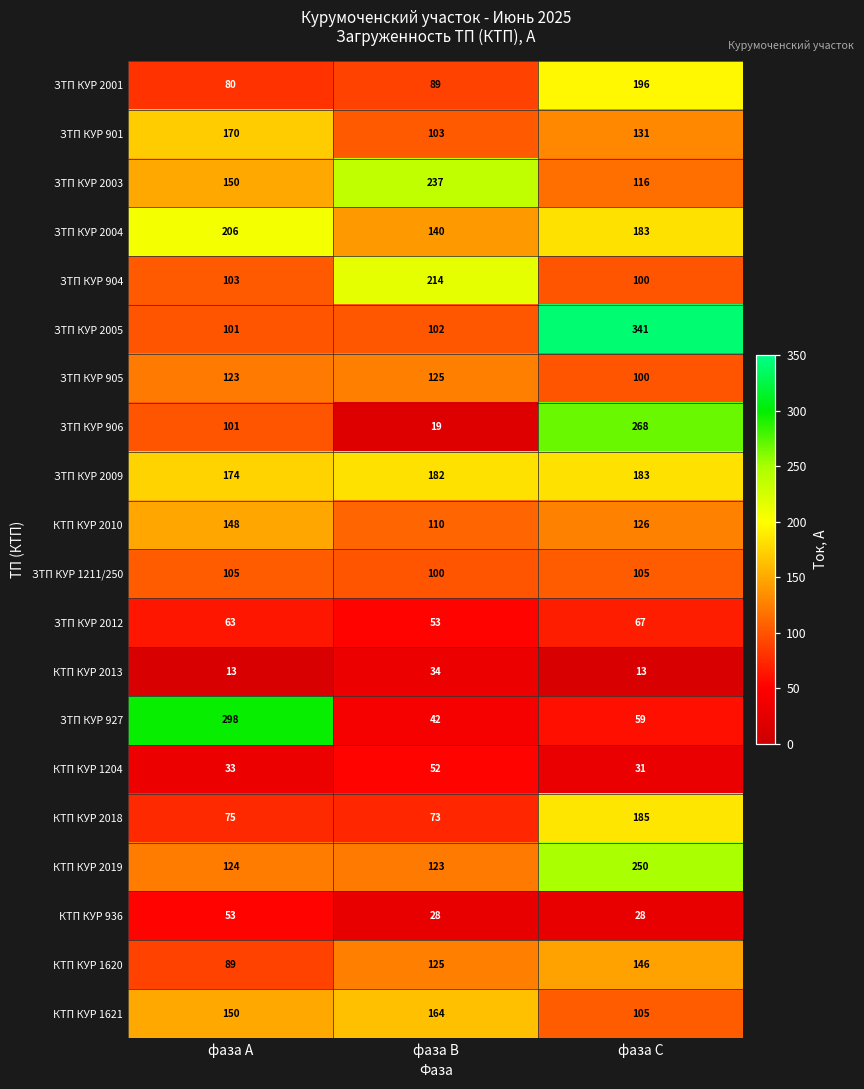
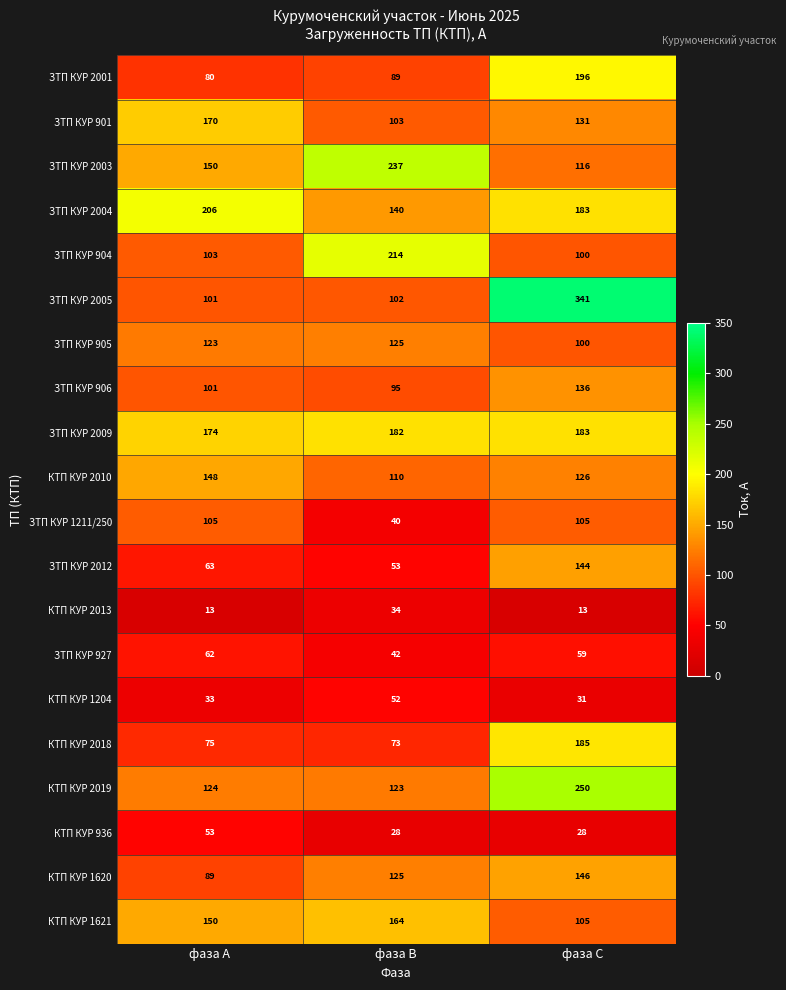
ЗТП КУР 906, фаза В: 19 -> 95
ЗТП КУР 906, фаза С: 268 -> 136
ЗТП КУР 1211/250, фаза В: 100 -> 40
ЗТП КУР 2012, фаза С: 67 -> 144
ЗТП КУР 927, фаза А: 298 -> 62
